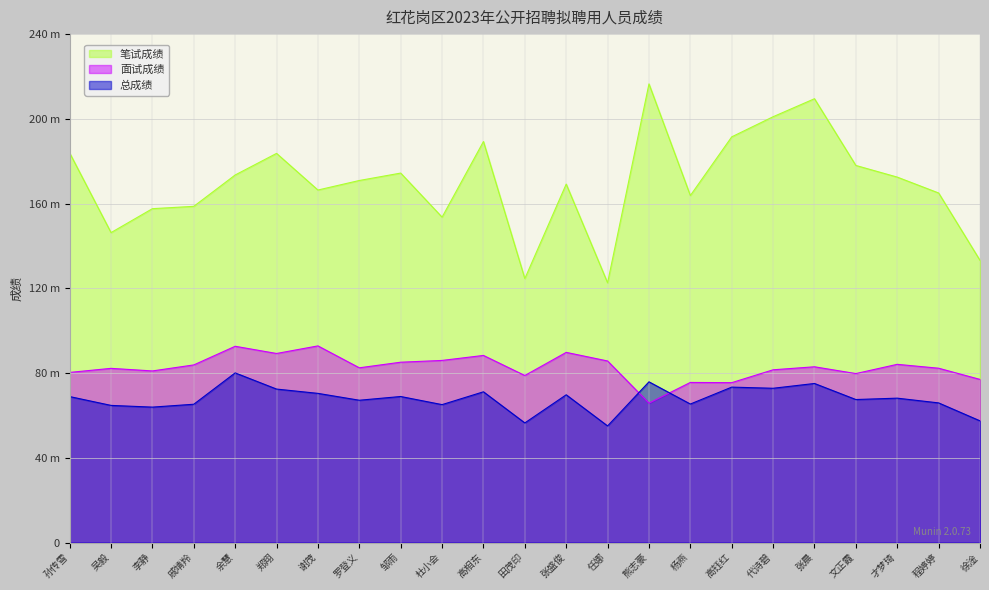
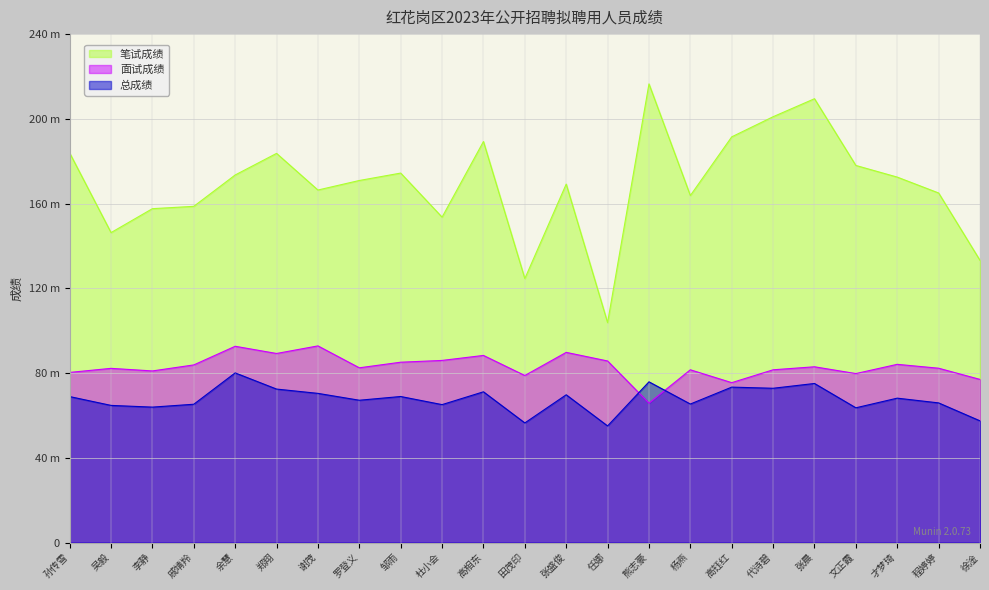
笔试成绩, 任娜: 123 m -> 104 m
面试成绩, 杨燕: 76 m -> 82 m
总成绩, 文正霞: 68 m -> 64 m
